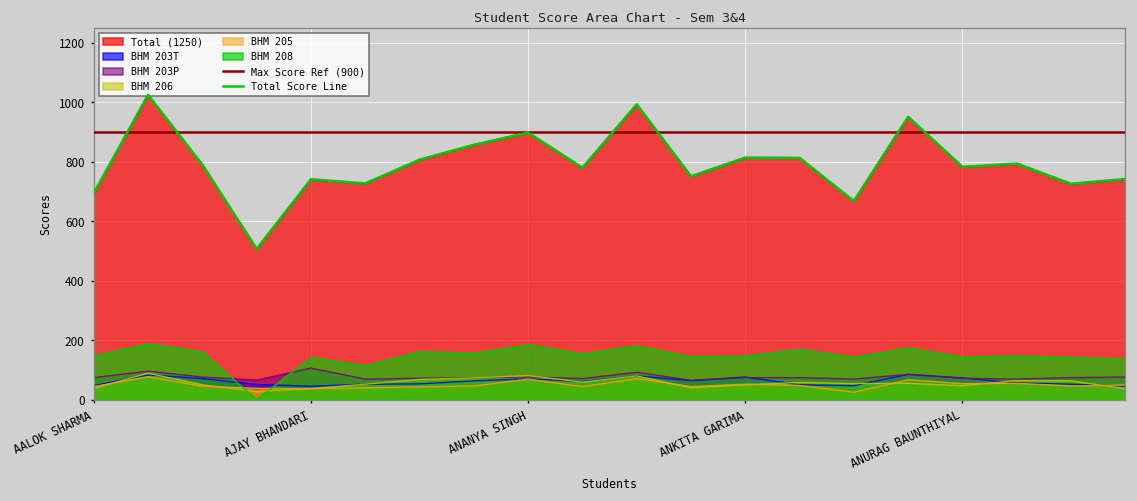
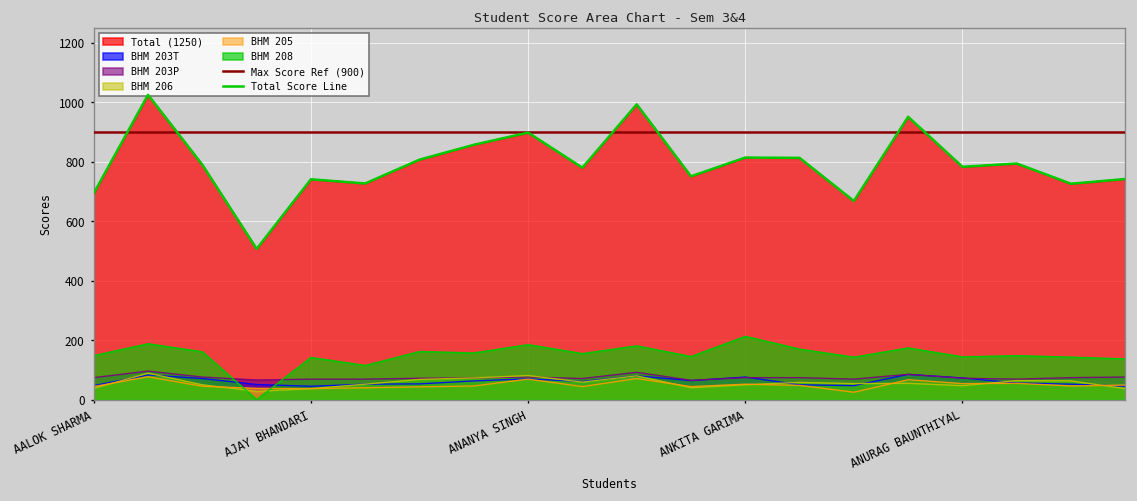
BHM 203P, AJAY BHANDARI: 110 -> 70
BHM 208, ANKITA GARIMA: 150 -> 210
